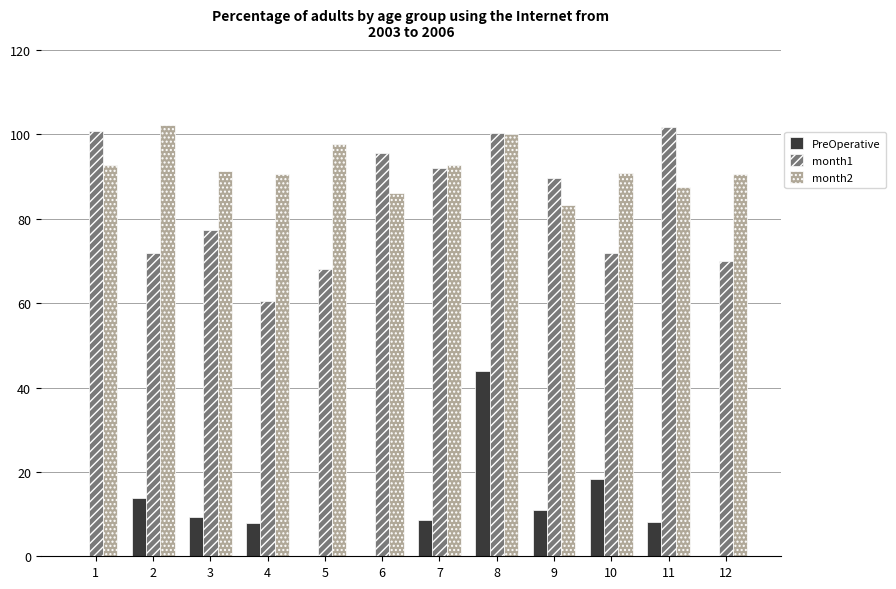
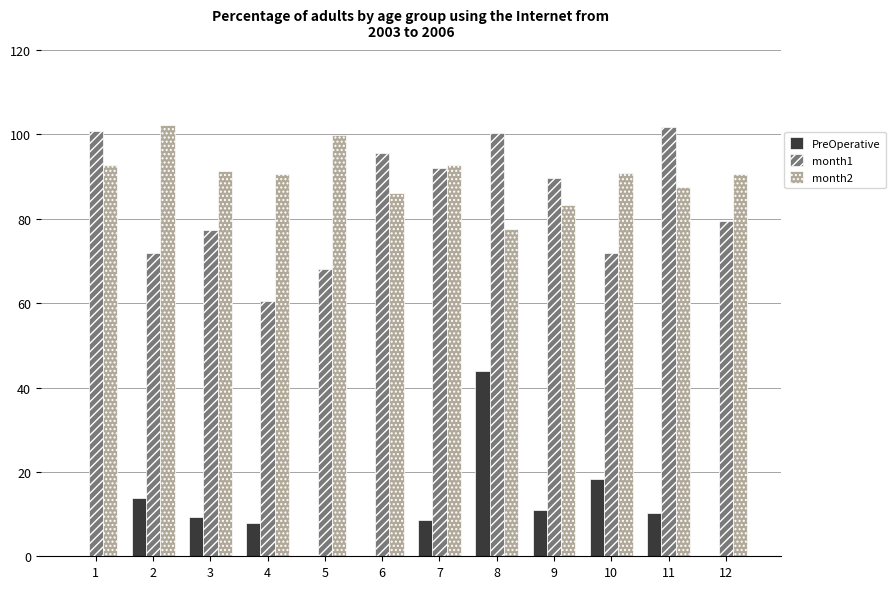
month2, 5: 98 -> 100
month2, 8: 100 -> 78
PreOperative, 11: 8 -> 10
month1, 12: 70 -> 80
